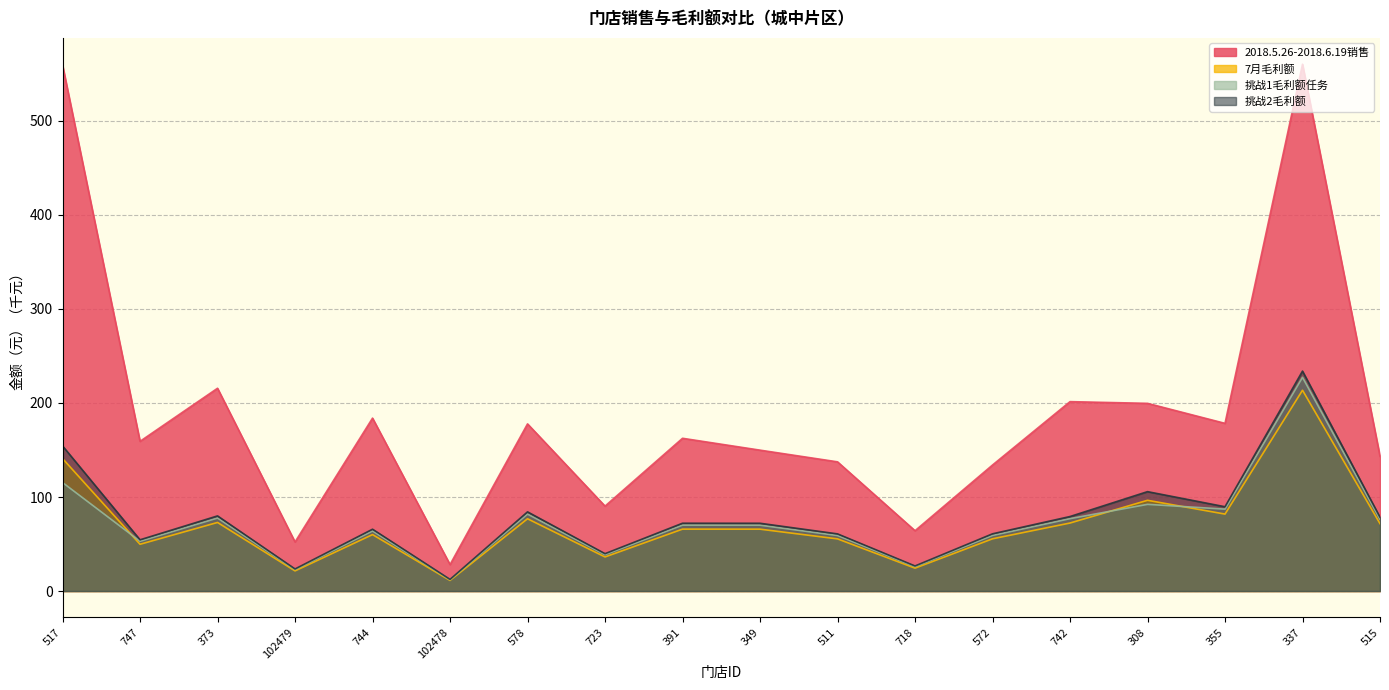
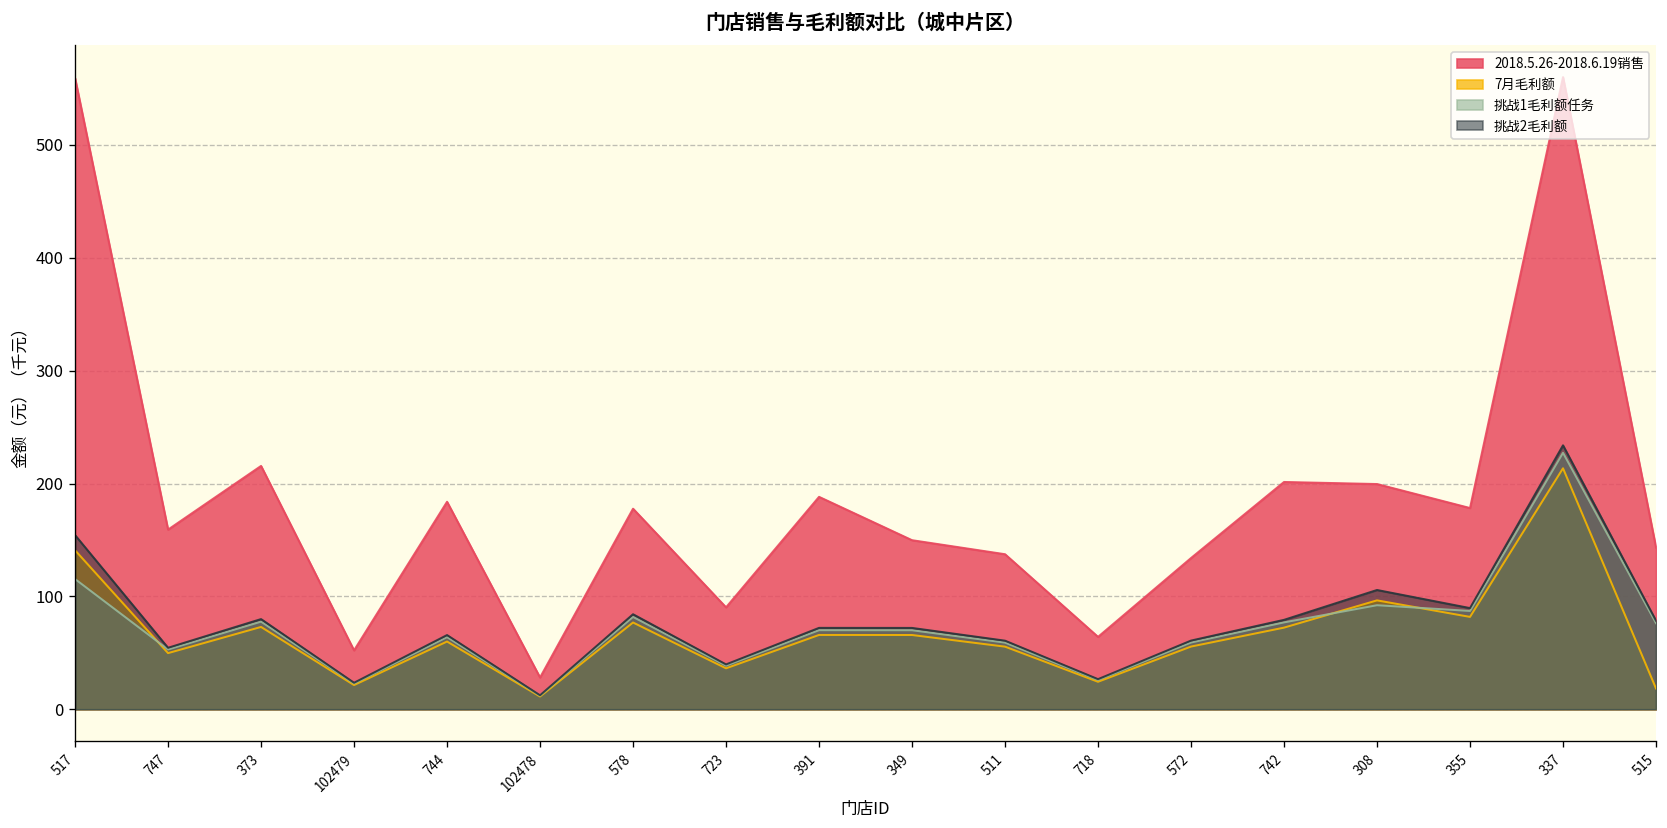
2018.5.26-2018.6.19销售, 391: 160 -> 190
7月毛利额, 515: 70 -> 20
